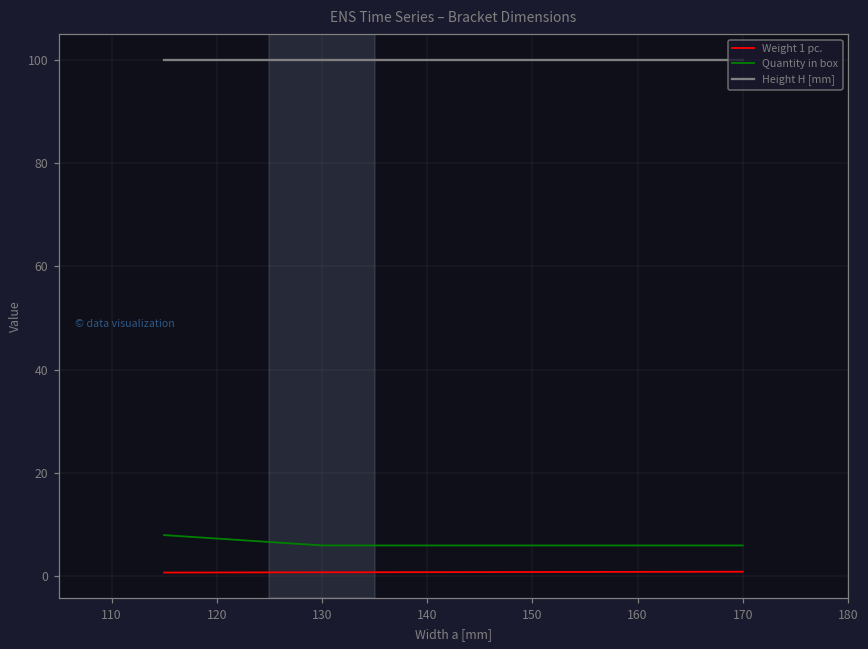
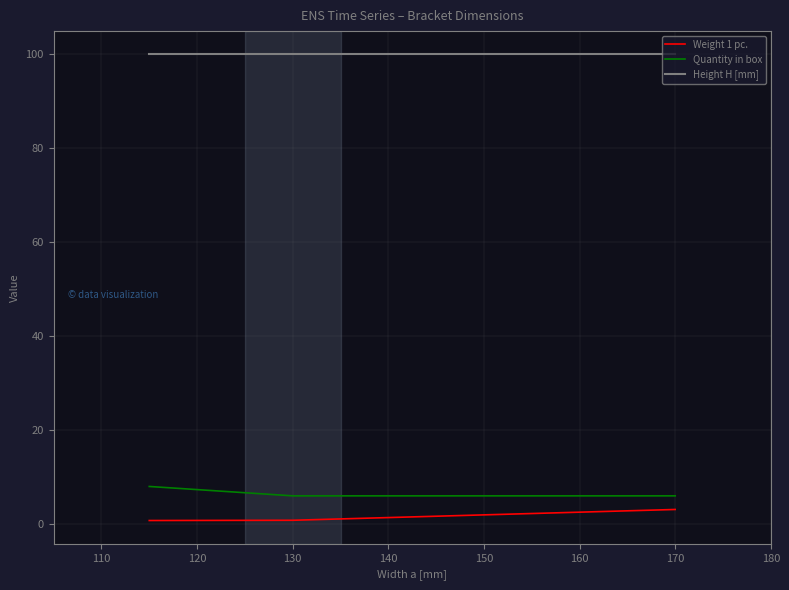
Weight 1 pc., 170: 1 -> 3
